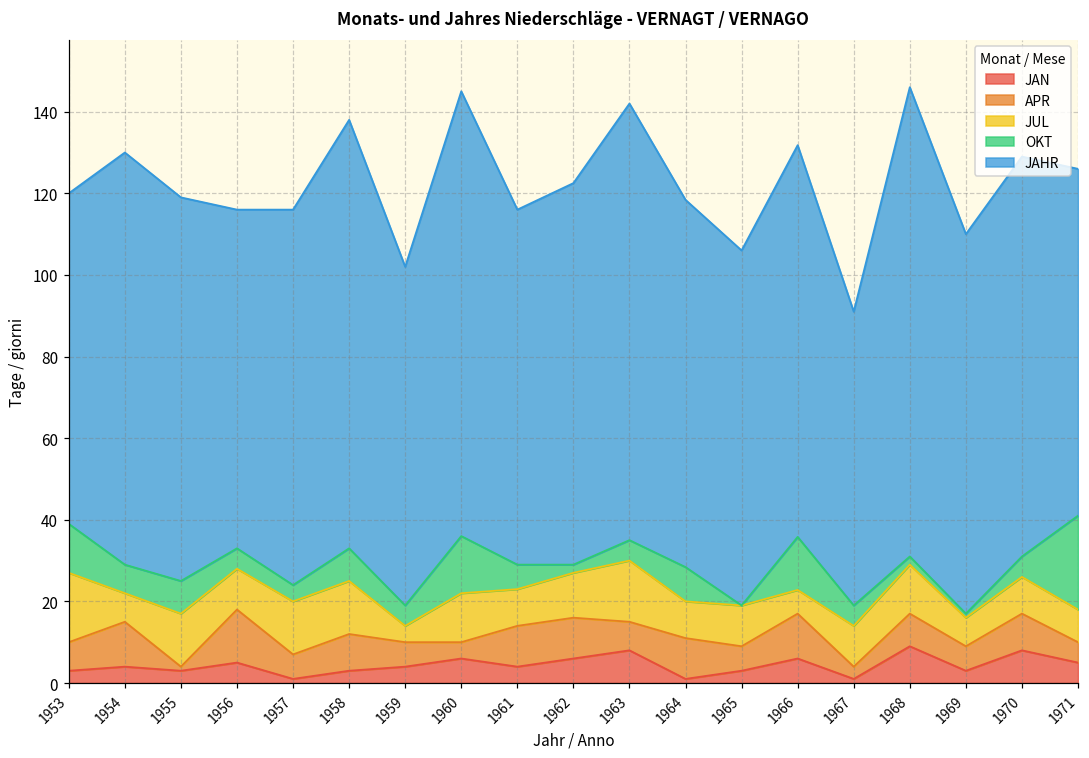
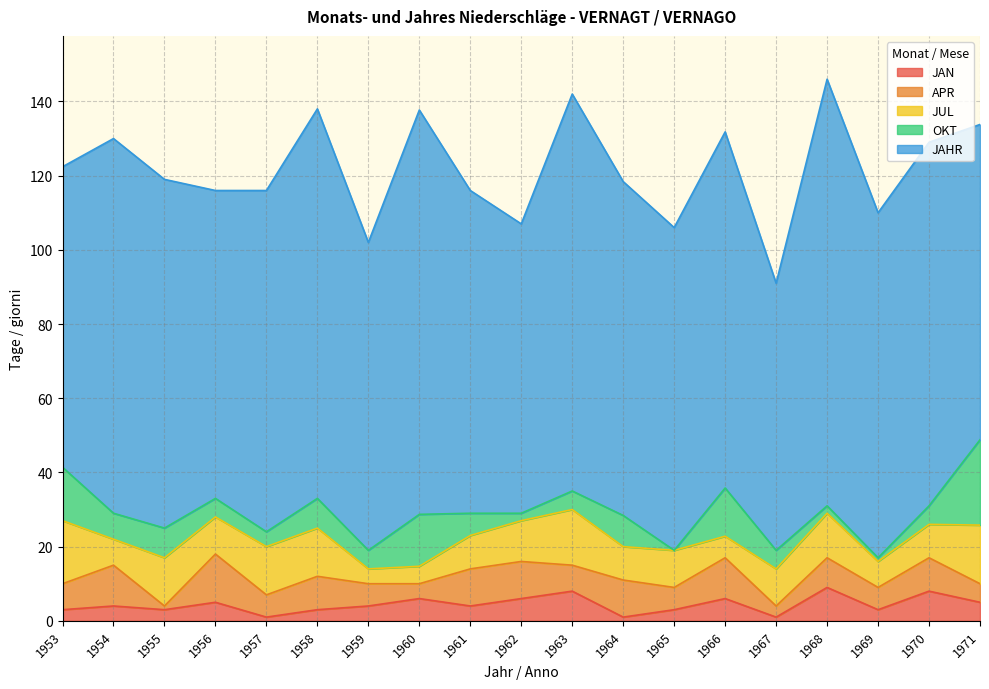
OKT, 1953: 12 -> 14
JUL, 1960: 12 -> 5
JAHR, 1962: 94 -> 78
JUL, 1971: 8 -> 16
